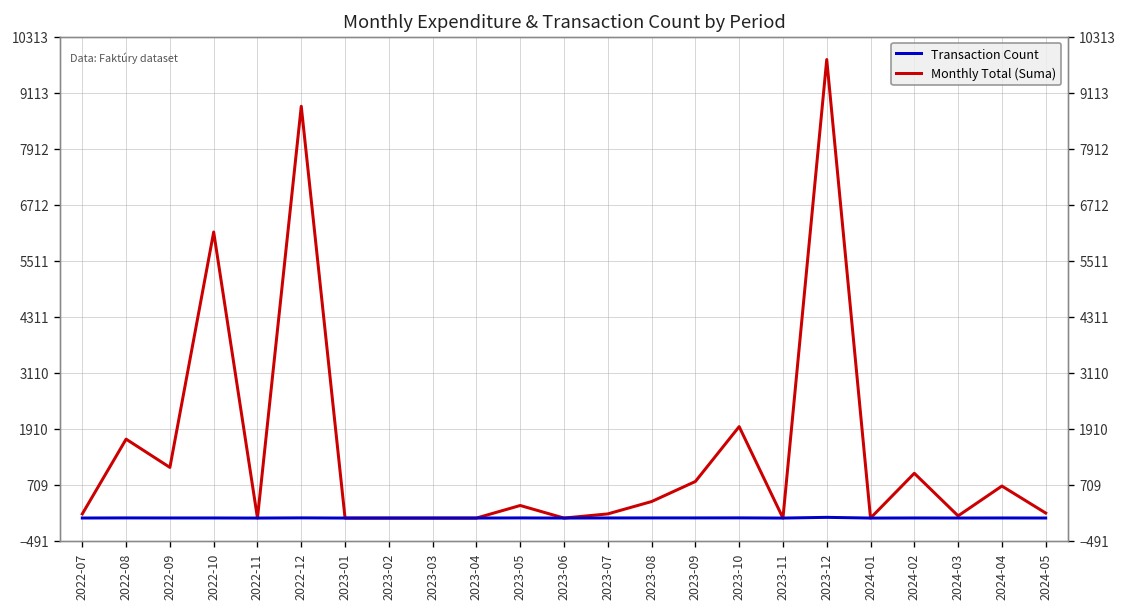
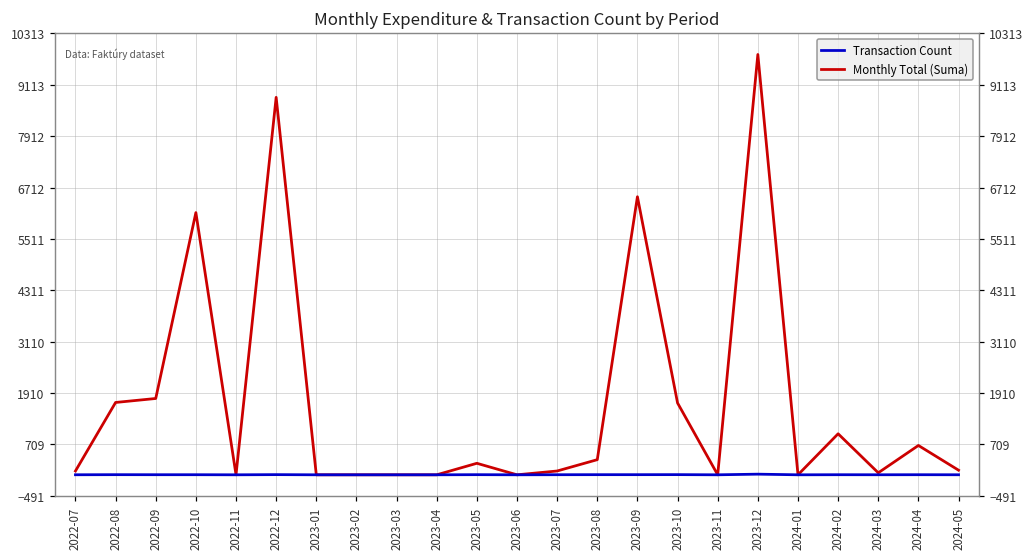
Monthly Total (Suma), 2022-09: 1100 -> 1800
Monthly Total (Suma), 2023-09: 800 -> 6500
Monthly Total (Suma), 2023-10: 2000 -> 1700
